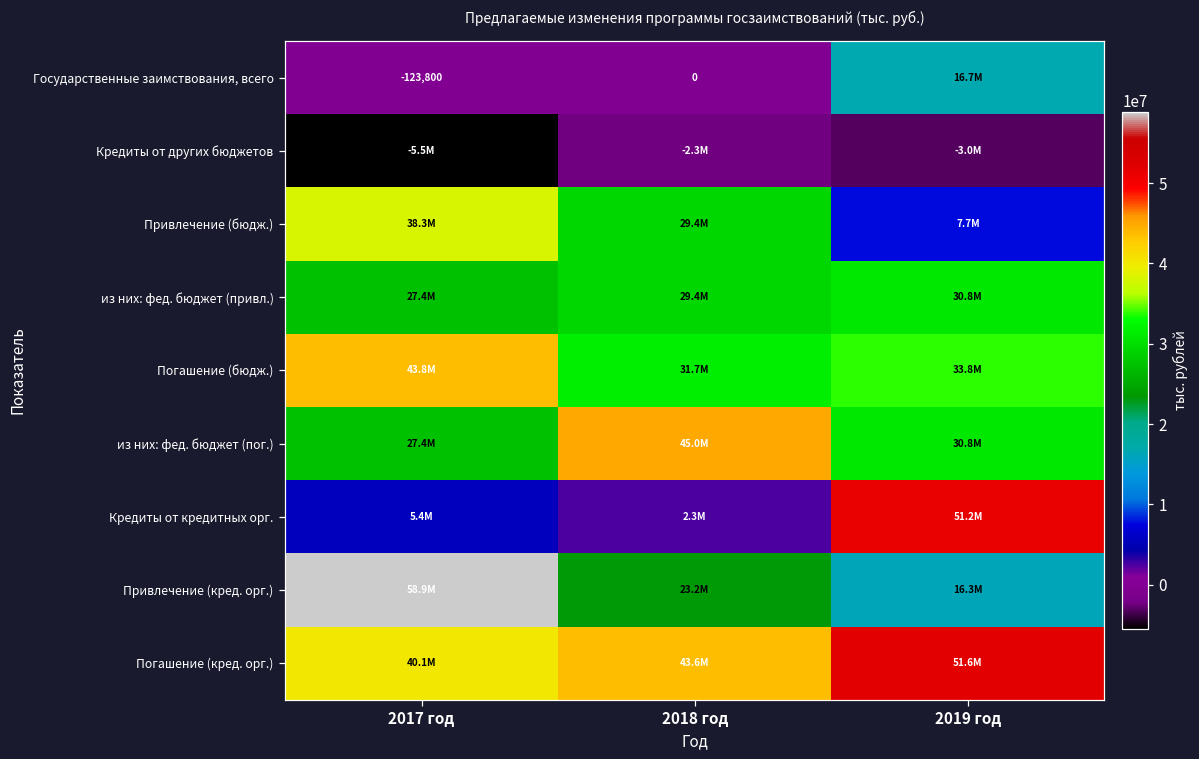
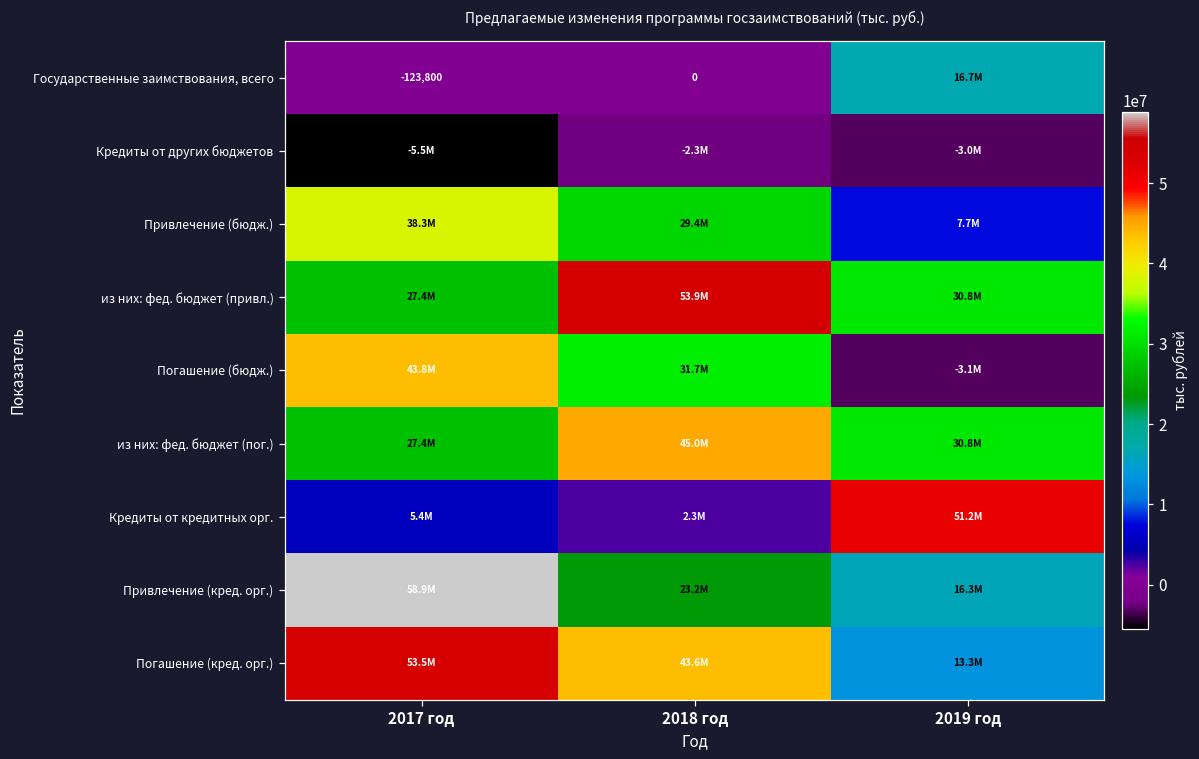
из них: фед. бюджет (привл.), 2018 год: 29.4M -> 53.9M
Погашение (бюдж.), 2019 год: 33.8M -> -3.1M
Погашение (кред. орг.), 2017 год: 40.1M -> 53.5M
Погашение (кред. орг.), 2019 год: 51.6M -> 13.3M
